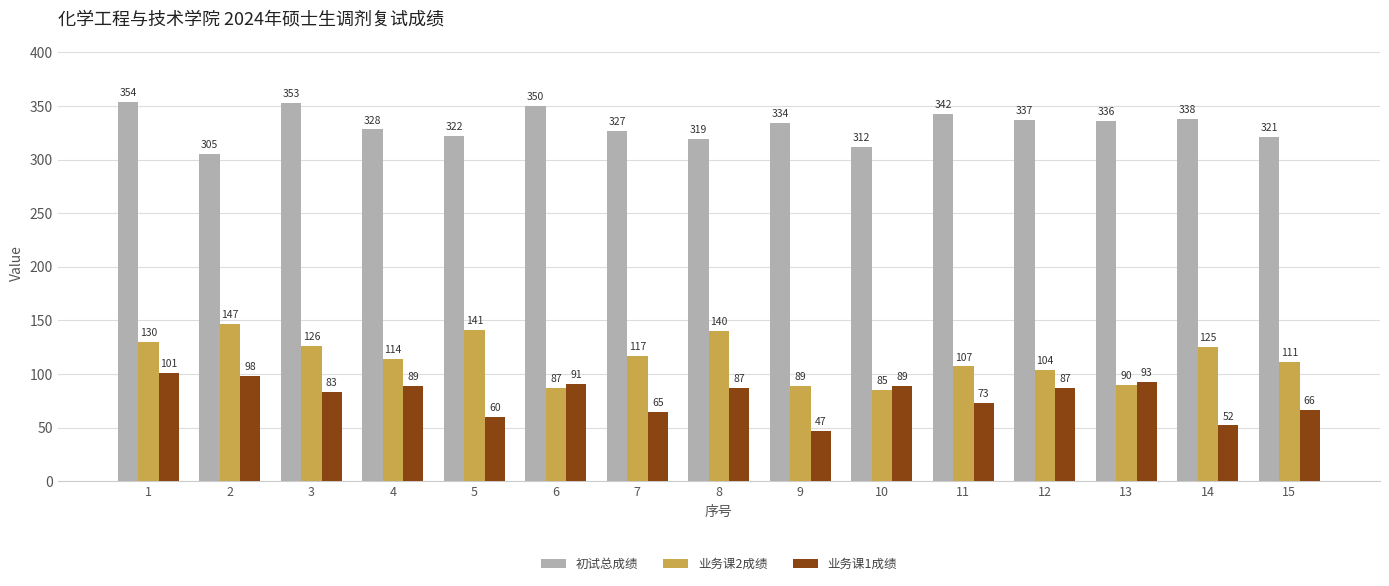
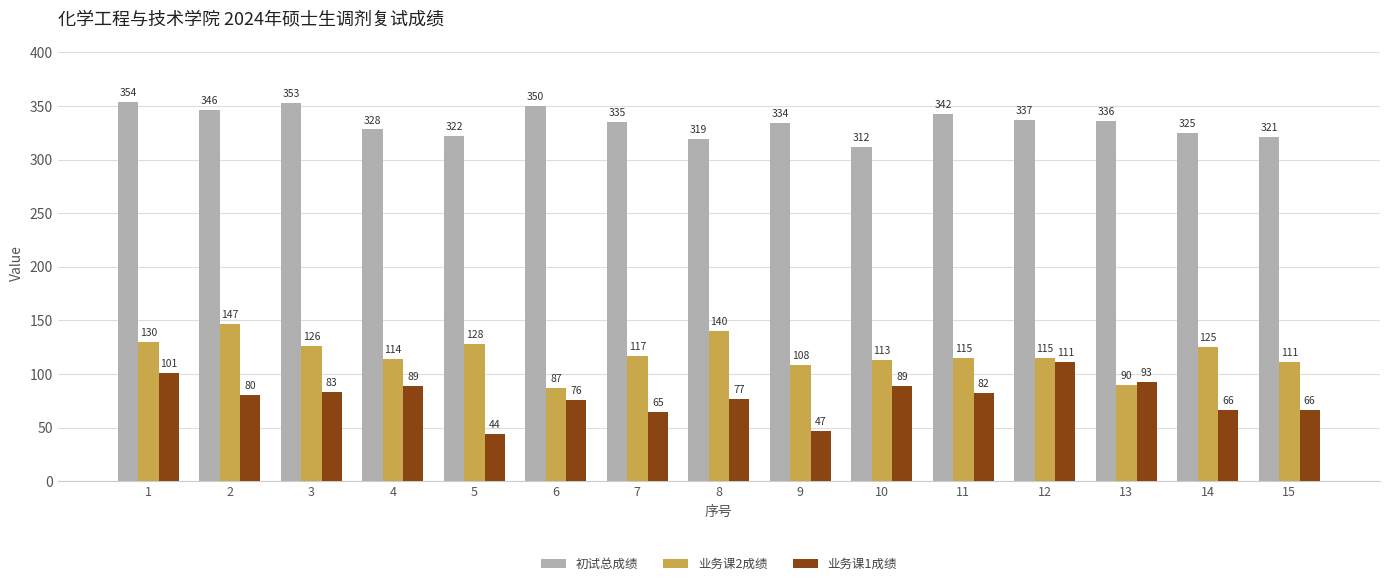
初试总成绩, 2: 305 -> 346
业务课1成绩, 2: 98 -> 80
业务课2成绩, 5: 141 -> 128
业务课1成绩, 5: 60 -> 44
业务课1成绩, 6: 91 -> 76
初试总成绩, 7: 327 -> 335
业务课1成绩, 8: 87 -> 77
业务课2成绩, 9: 89 -> 108
业务课2成绩, 10: 85 -> 113
业务课2成绩, 11: 107 -> 115
业务课1成绩, 11: 73 -> 82
业务课2成绩, 12: 104 -> 115
业务课1成绩, 12: 87 -> 111
初试总成绩, 14: 338 -> 325
业务课1成绩, 14: 52 -> 66
